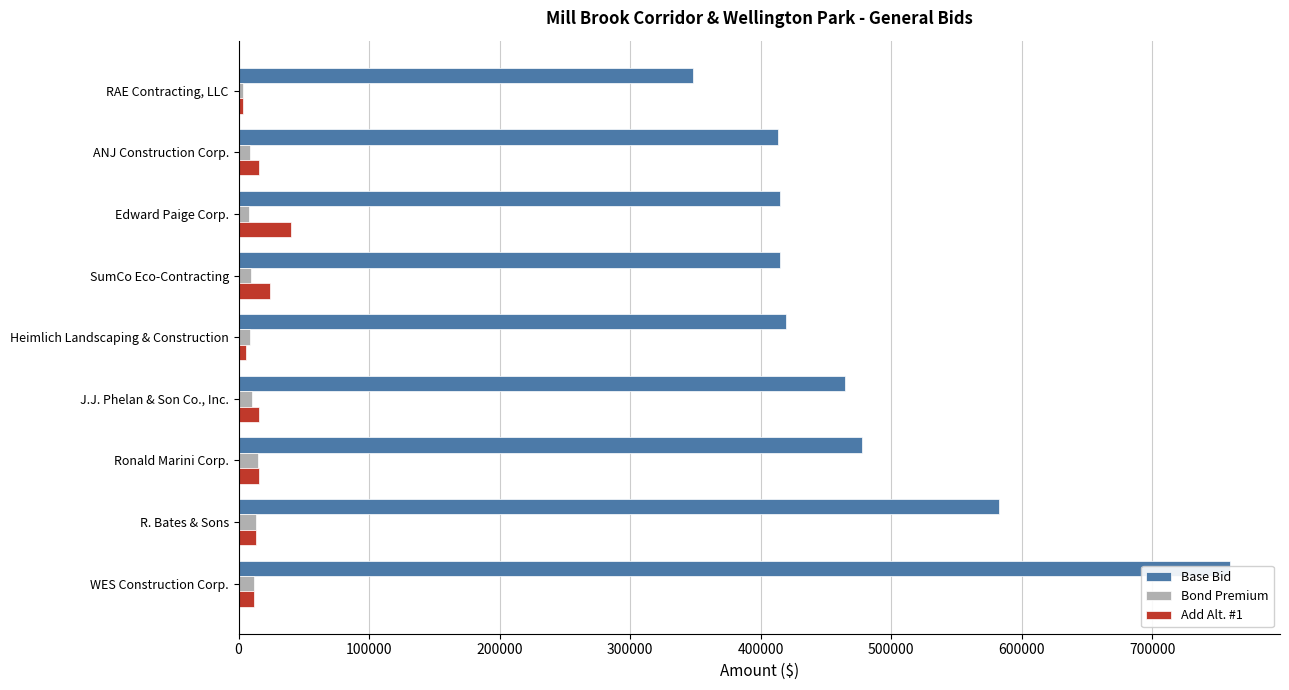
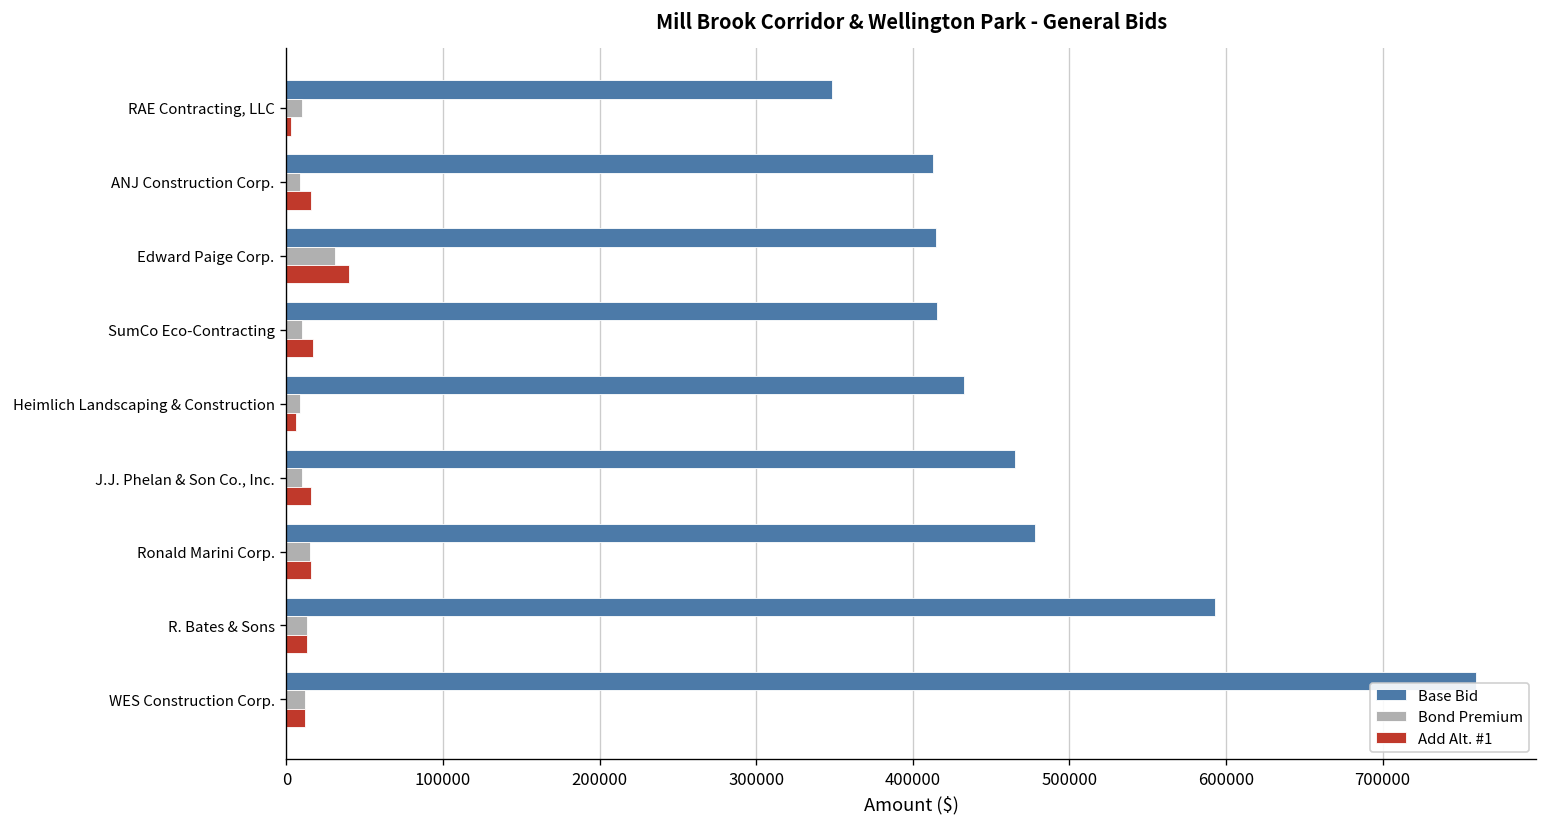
Bond Premium, RAE Contracting, LLC: 4000 -> 10000
Bond Premium, Edward Paige Corp.: 8000 -> 31000
Add Alt. #1, SumCo Eco-Contracting: 24000 -> 17000
Base Bid, Heimlich Landscaping & Construction: 419000 -> 433000
Base Bid, R. Bates & Sons: 583000 -> 593000
